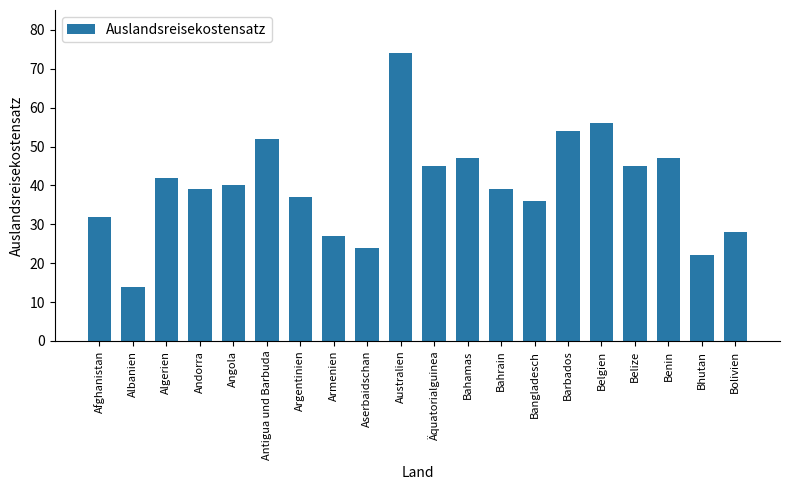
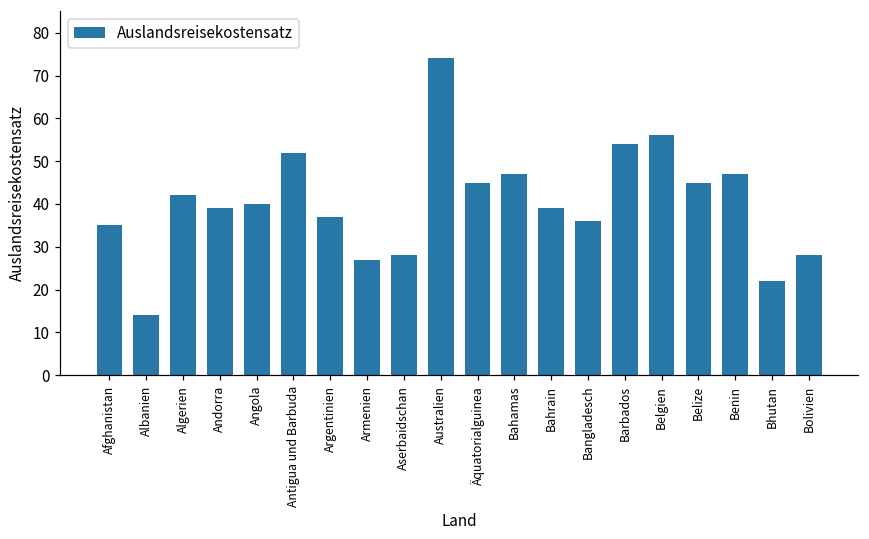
Afghanistan: 32 -> 35
Aserbaidschan: 24 -> 28
